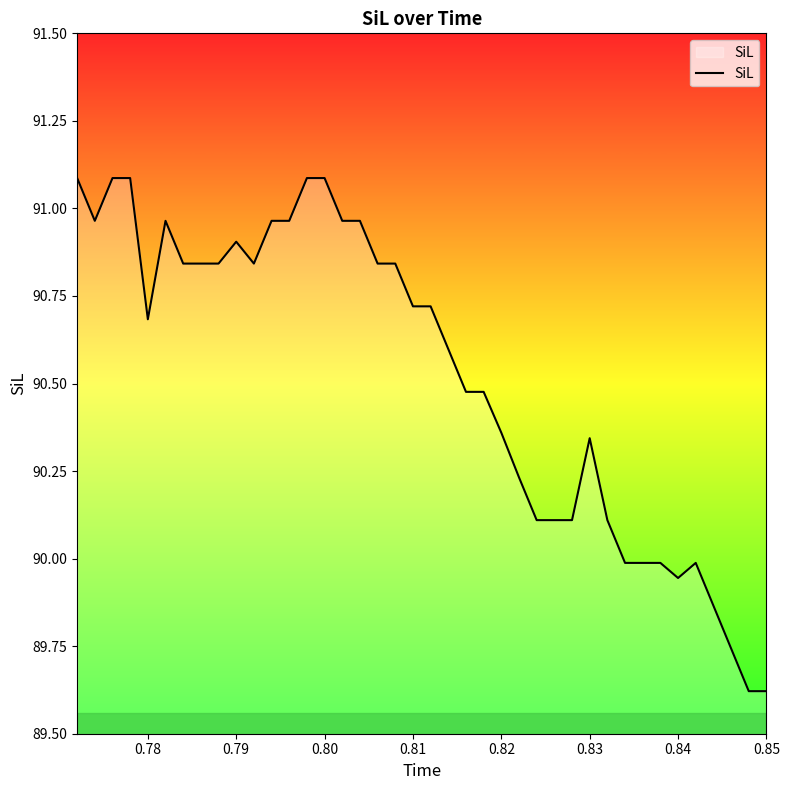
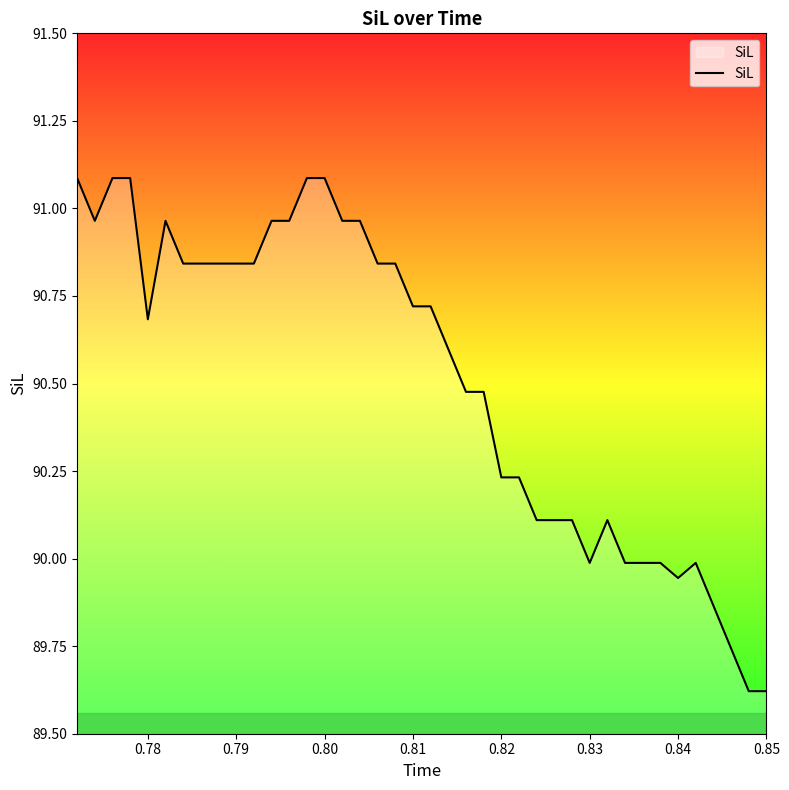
0.79: 90.90 -> 90.84
0.82: 90.36 -> 90.23
0.83: 90.34 -> 89.99
